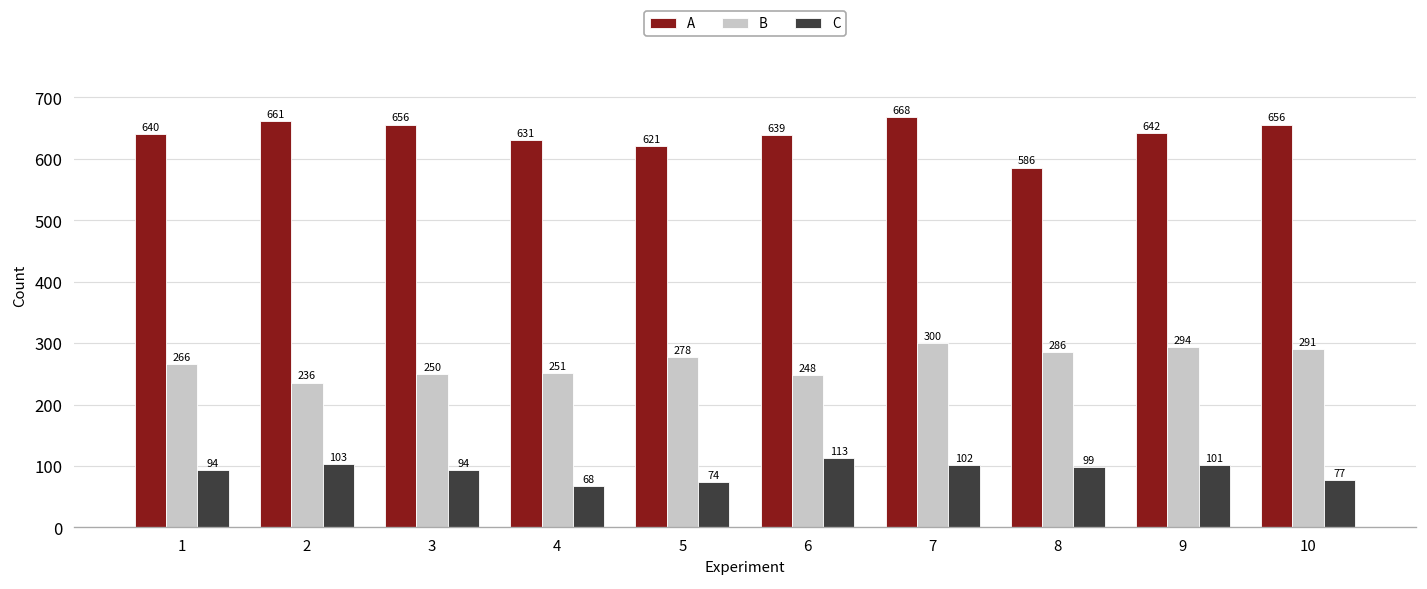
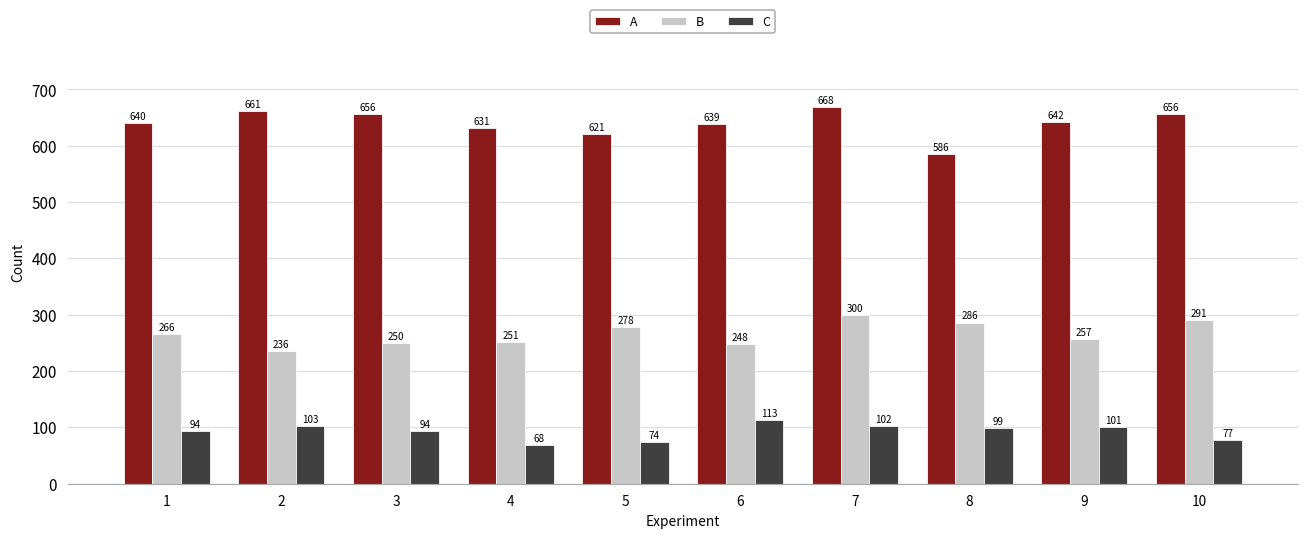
B, 9: 294 -> 257
